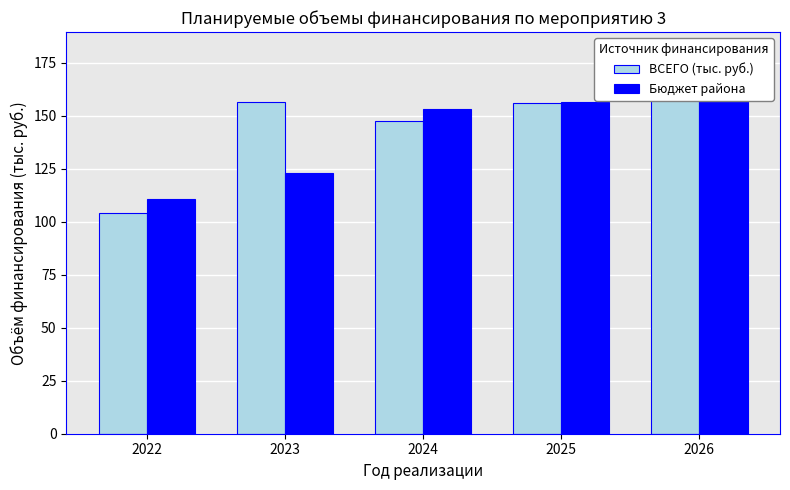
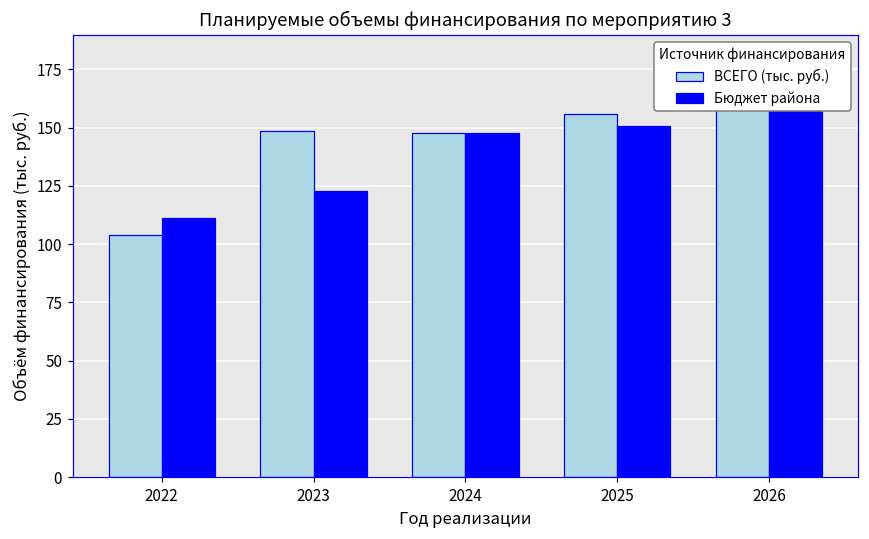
ВСЕГО (тыс. руб.), 2023: 156 -> 149
Бюджет района, 2024: 154 -> 148
Бюджет района, 2025: 157 -> 151
